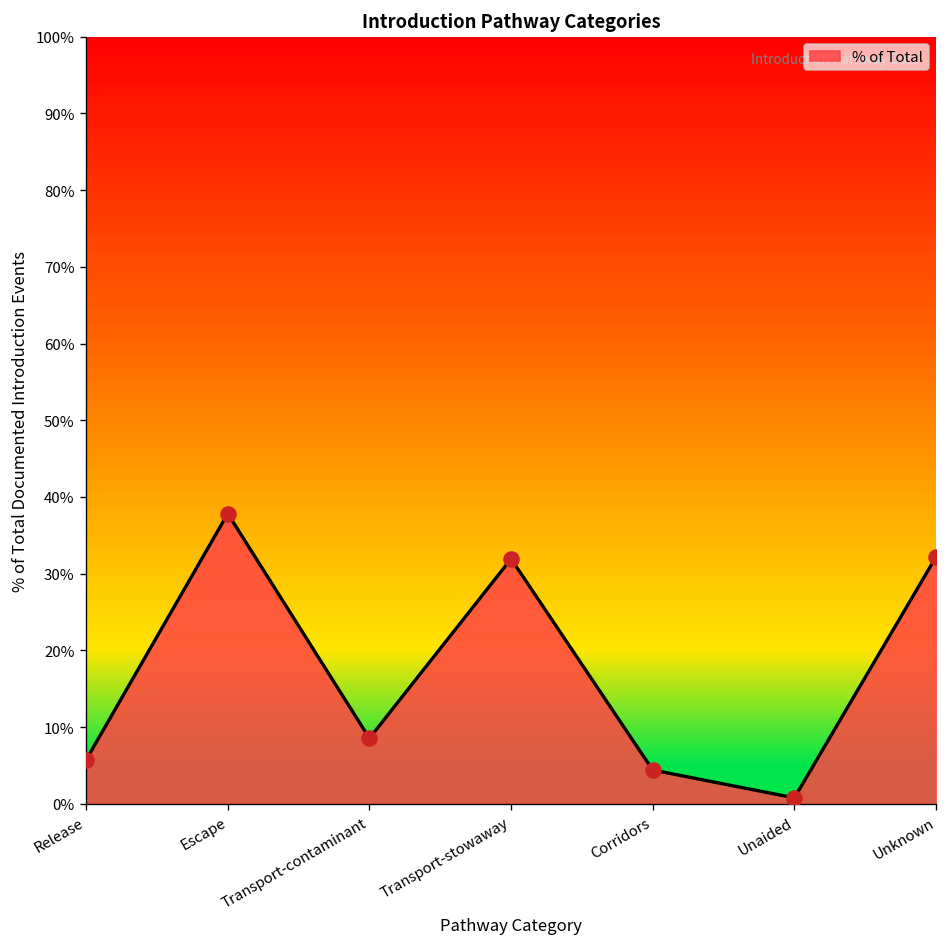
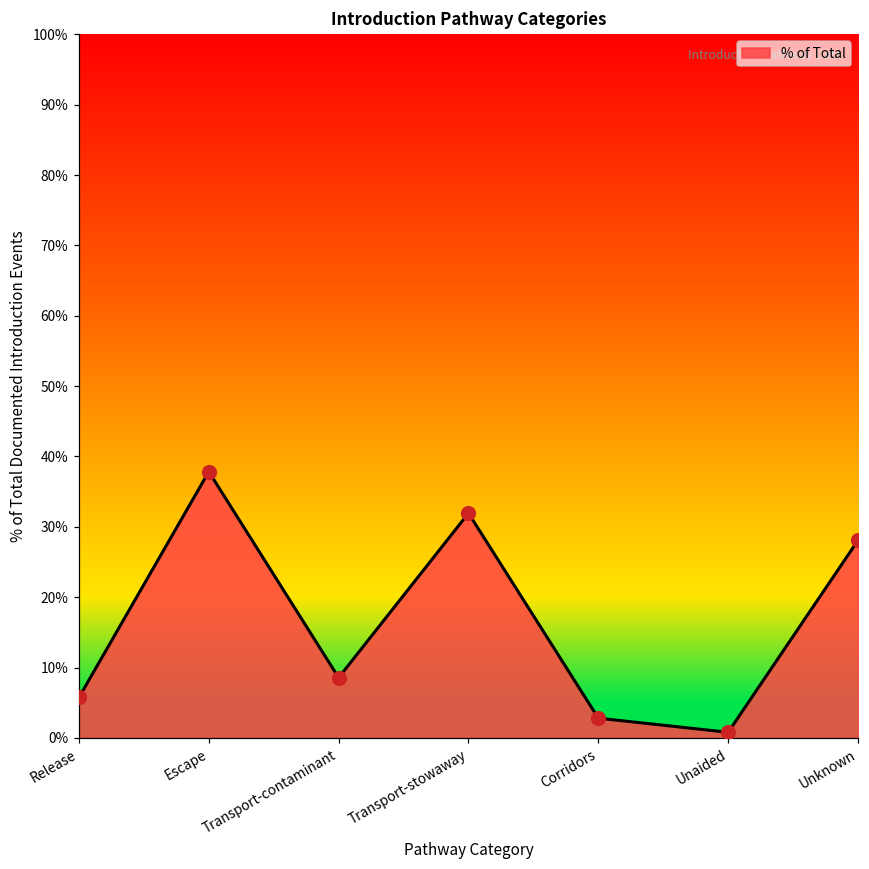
Corridors: 4% -> 3%
Unknown: 32% -> 28%
